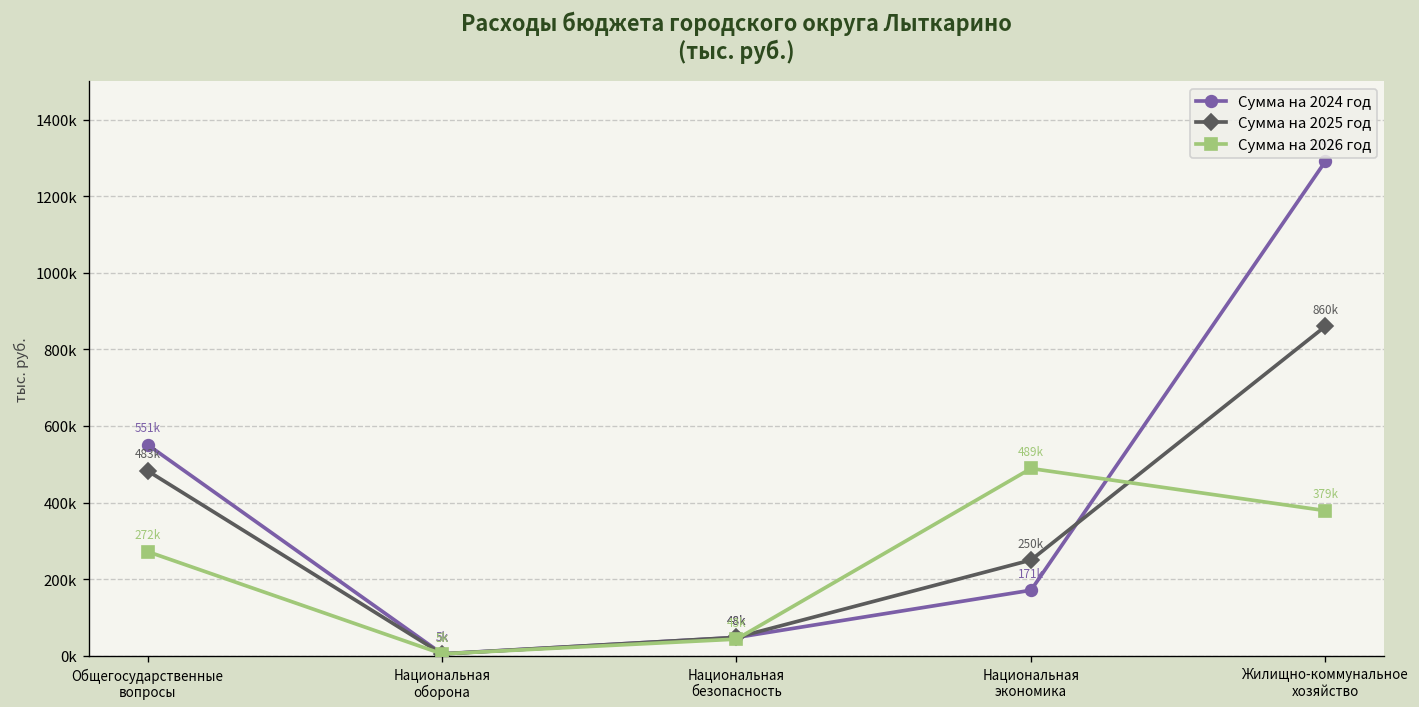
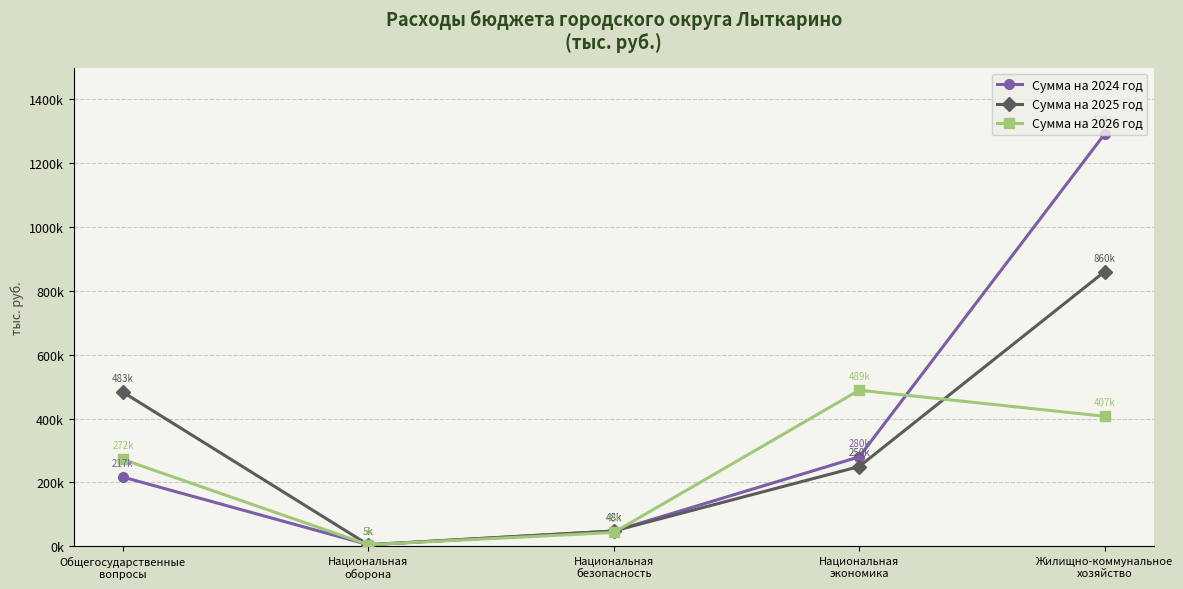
Сумма на 2024 год, Общегосударственные вопросы: 551k -> 217k
Сумма на 2024 год, Национальная экономика: 171k -> 280k
Сумма на 2026 год, Жилищно-коммунальное хозяйство: 379k -> 407k
